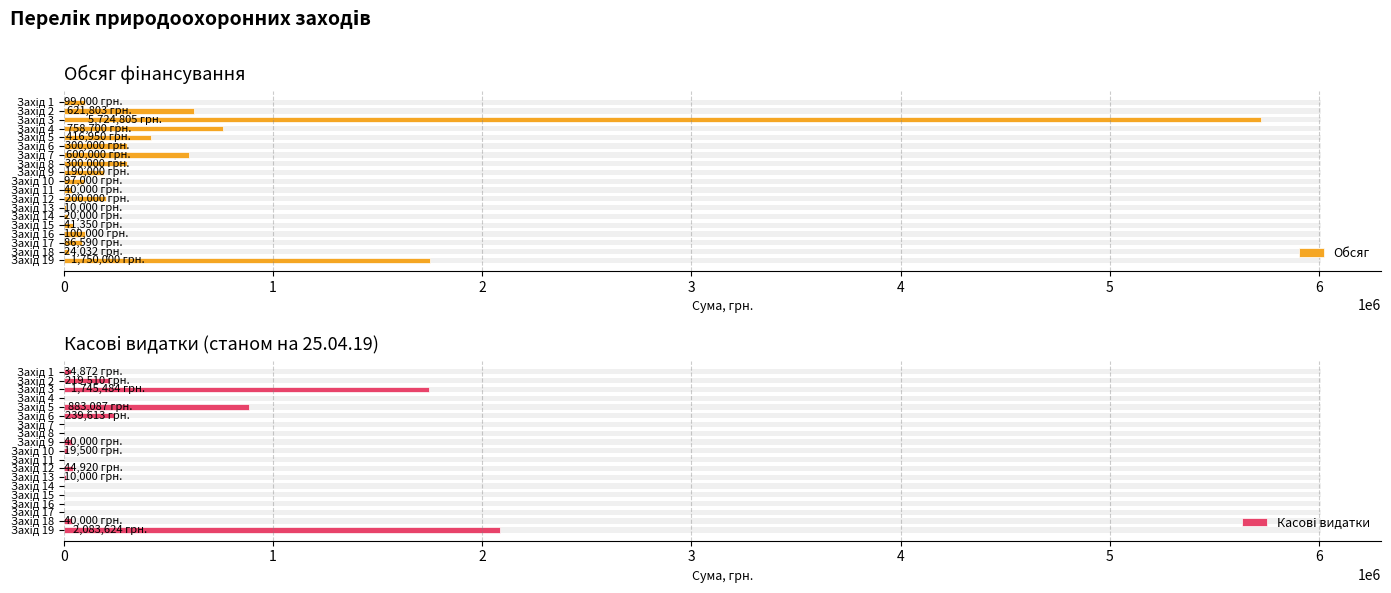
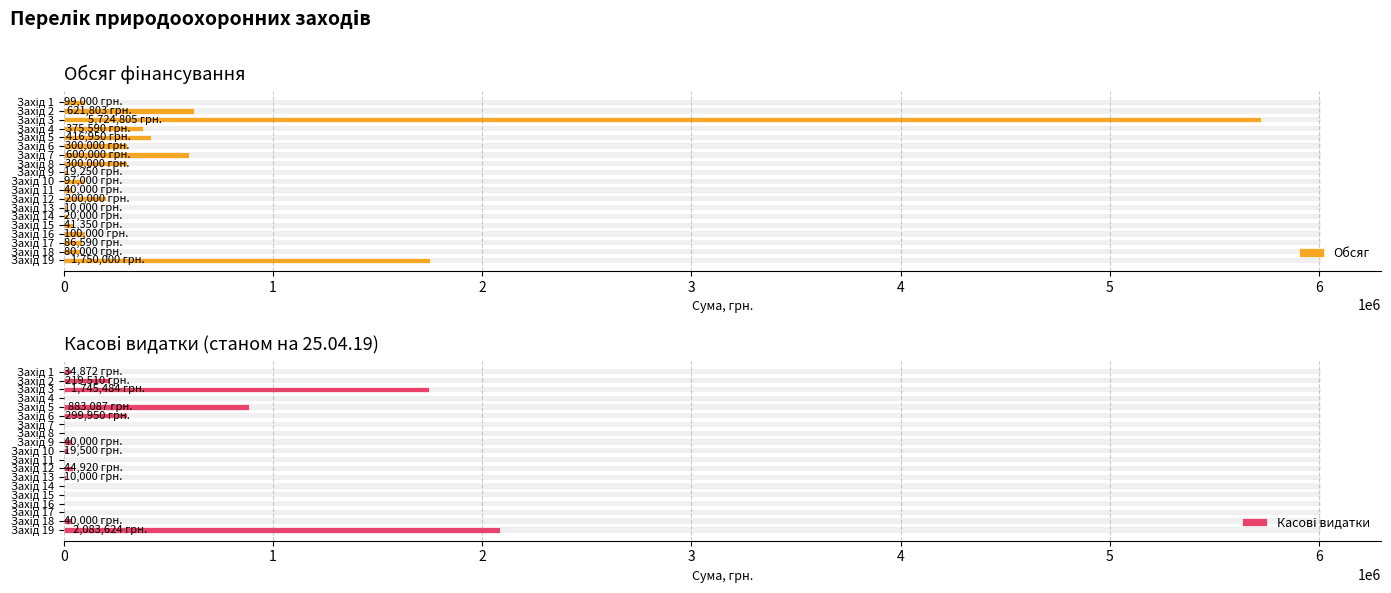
Обсяг фінансування, Обсяг, Захід 4: 758,700 -> 375,590
Обсяг фінансування, Обсяг, Захід 9: 190,000 -> 19,250
Обсяг фінансування, Обсяг, Захід 18: 24,032 -> 80,000
Касові видатки (станом на 25.04.19), Касові видатки, Захід 6: 239,613 -> 299,950
